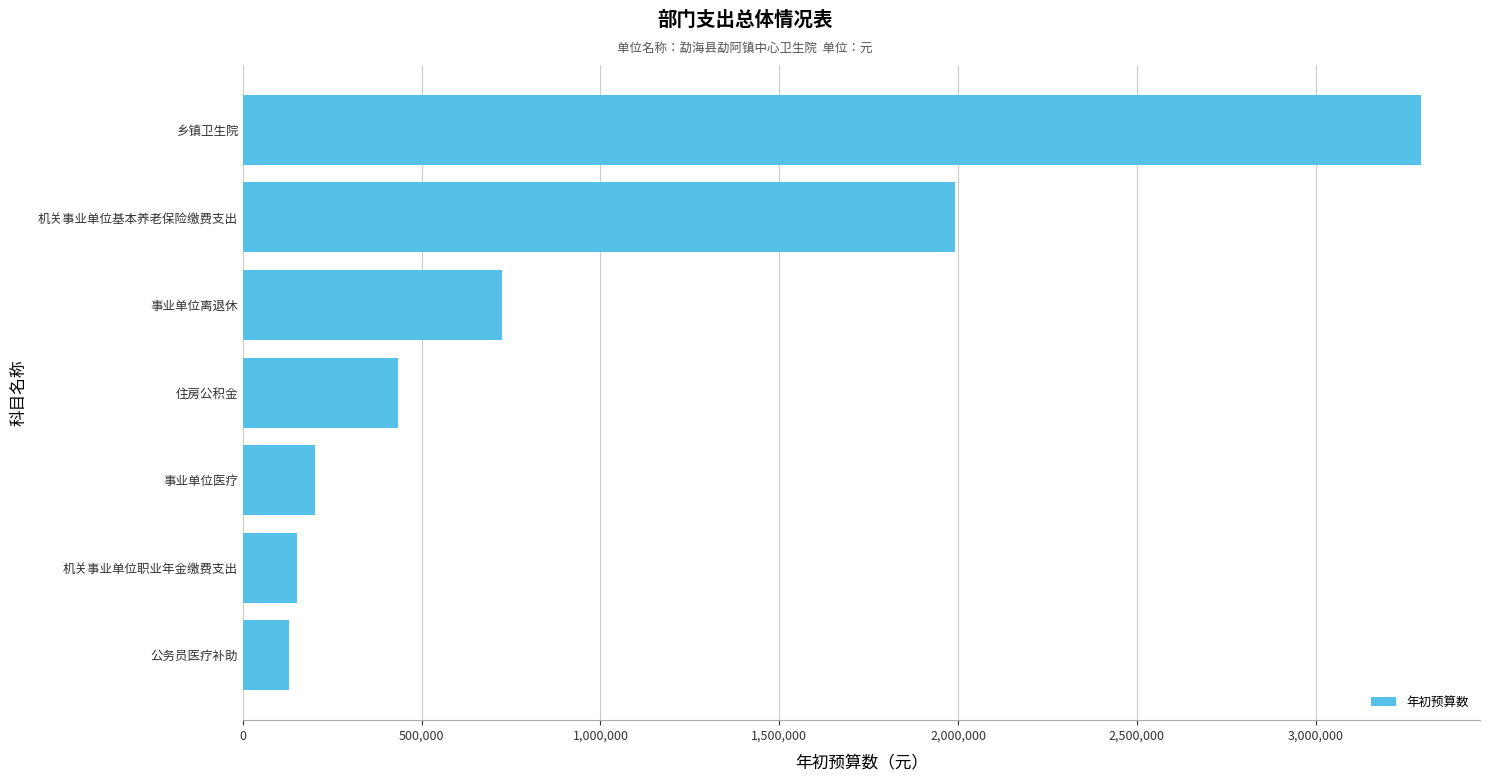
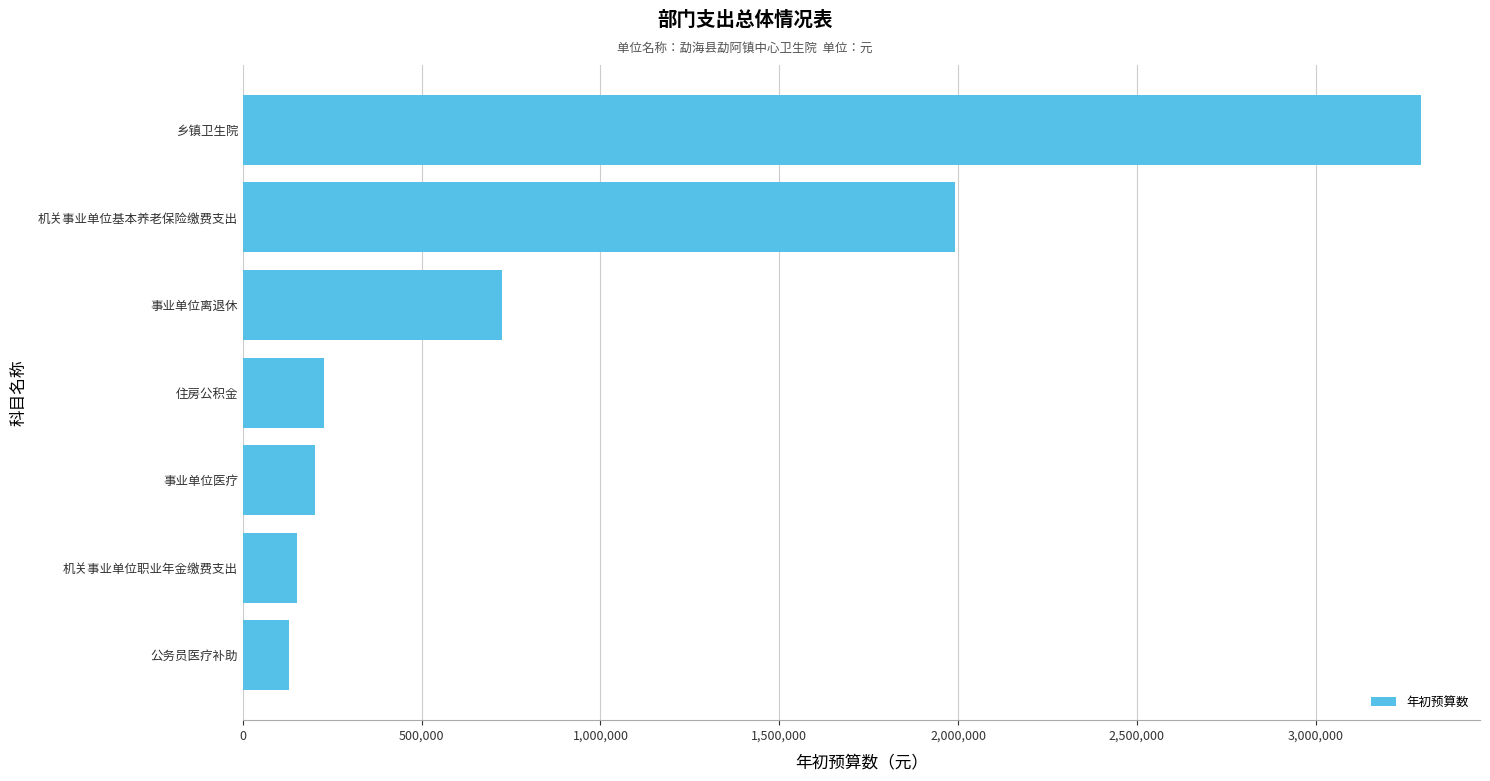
住房公积金: 430,000 -> 230,000
